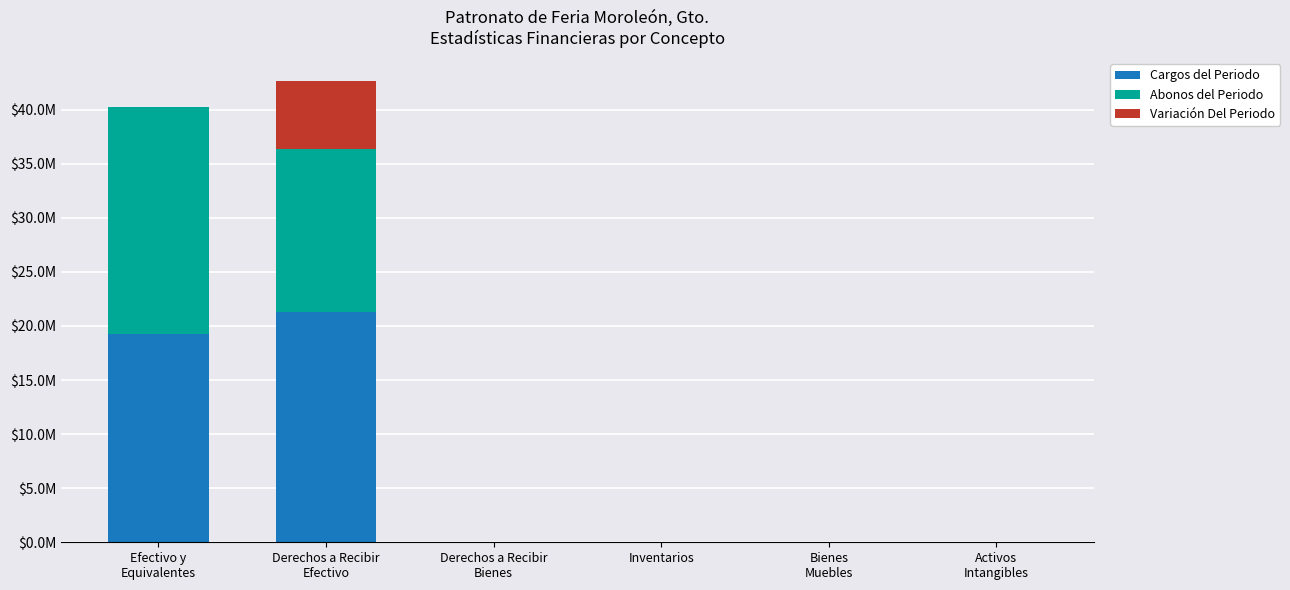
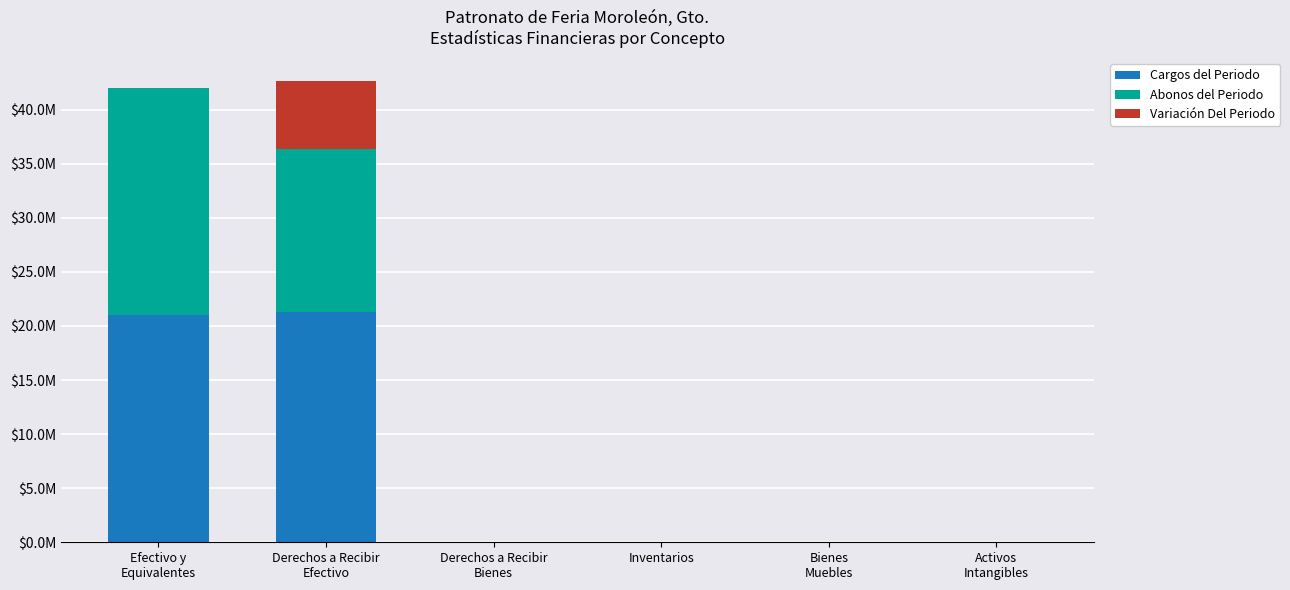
Cargos del Periodo, Efectivo y Equivalentes: $19300000 -> $21000000
